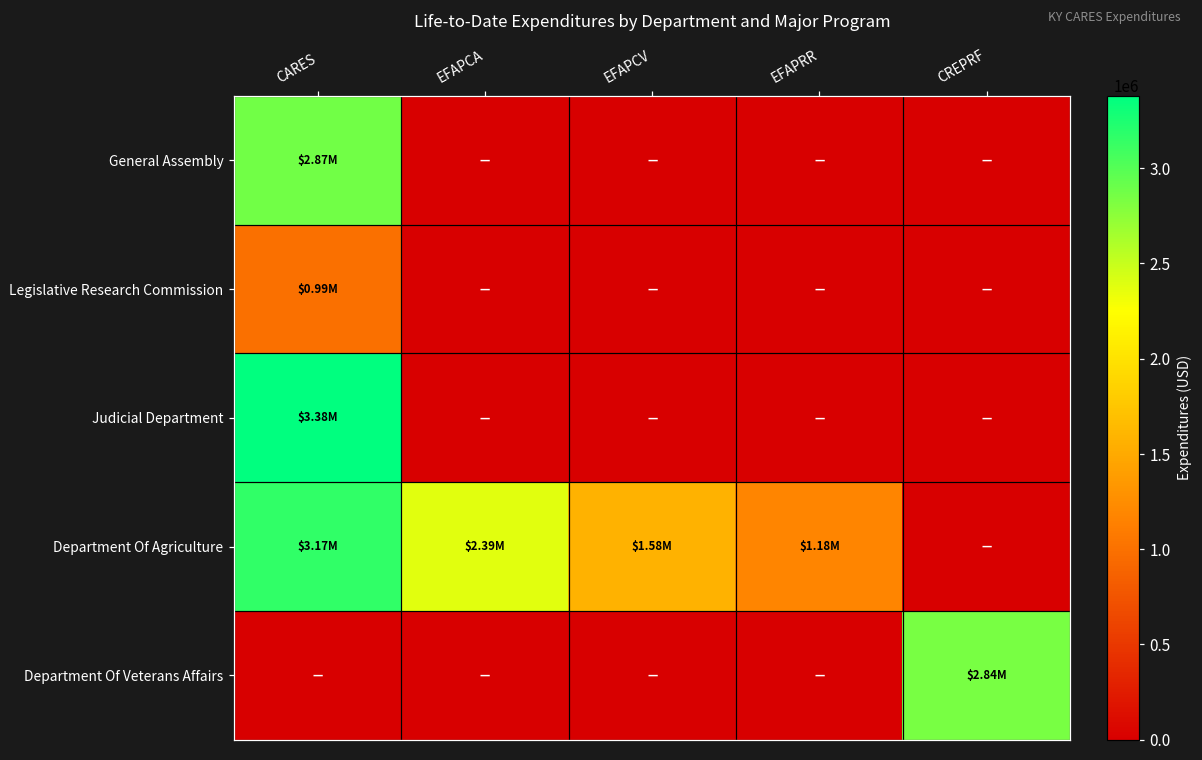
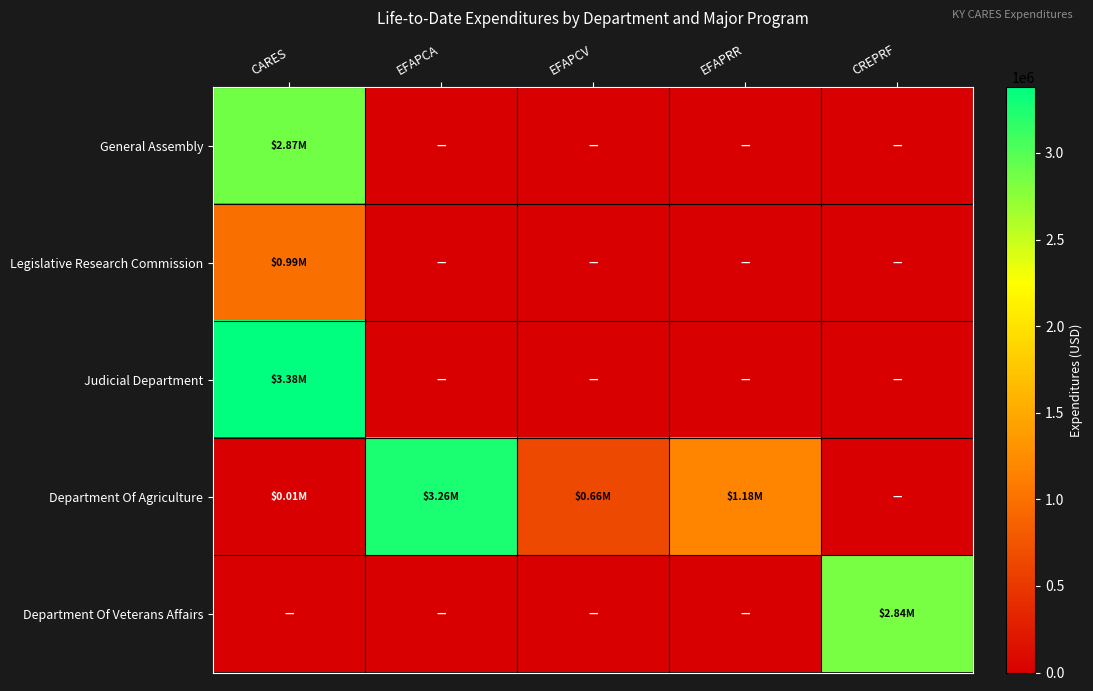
Department Of Agriculture, CARES: $3.17M -> $0.01M
Department Of Agriculture, EFAPCA: $2.39M -> $3.26M
Department Of Agriculture, EFAPCV: $1.58M -> $0.66M
